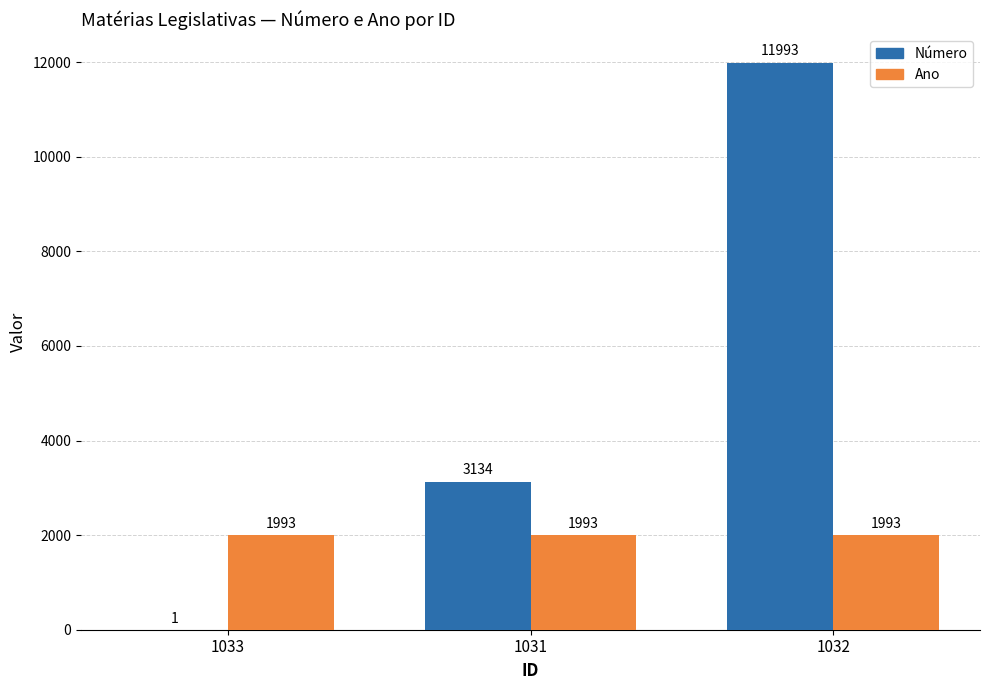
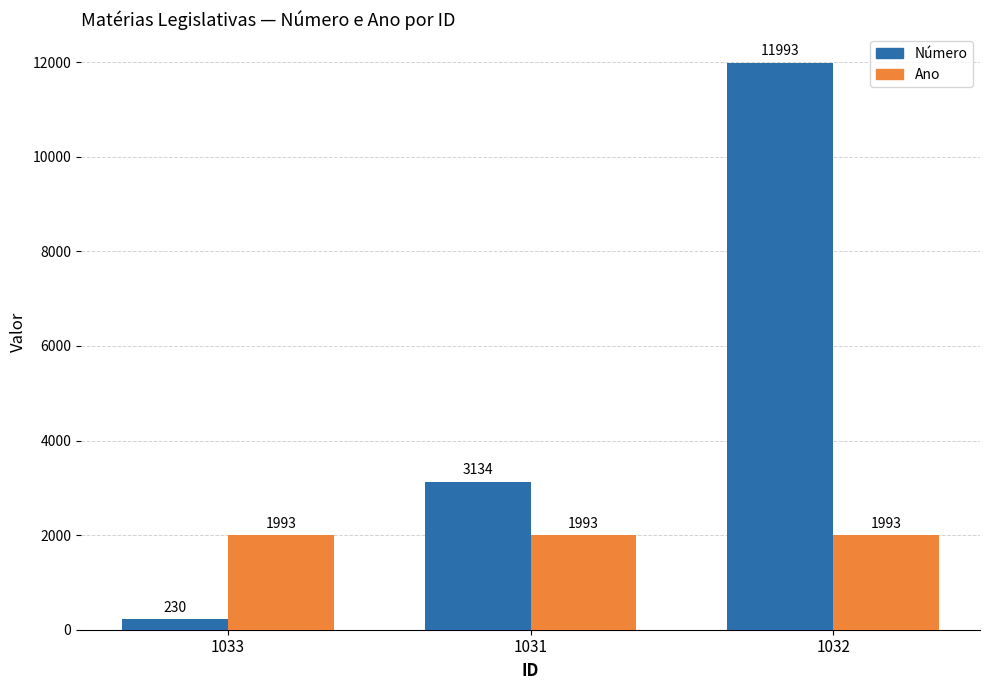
Número, 1033: 1 -> 230
